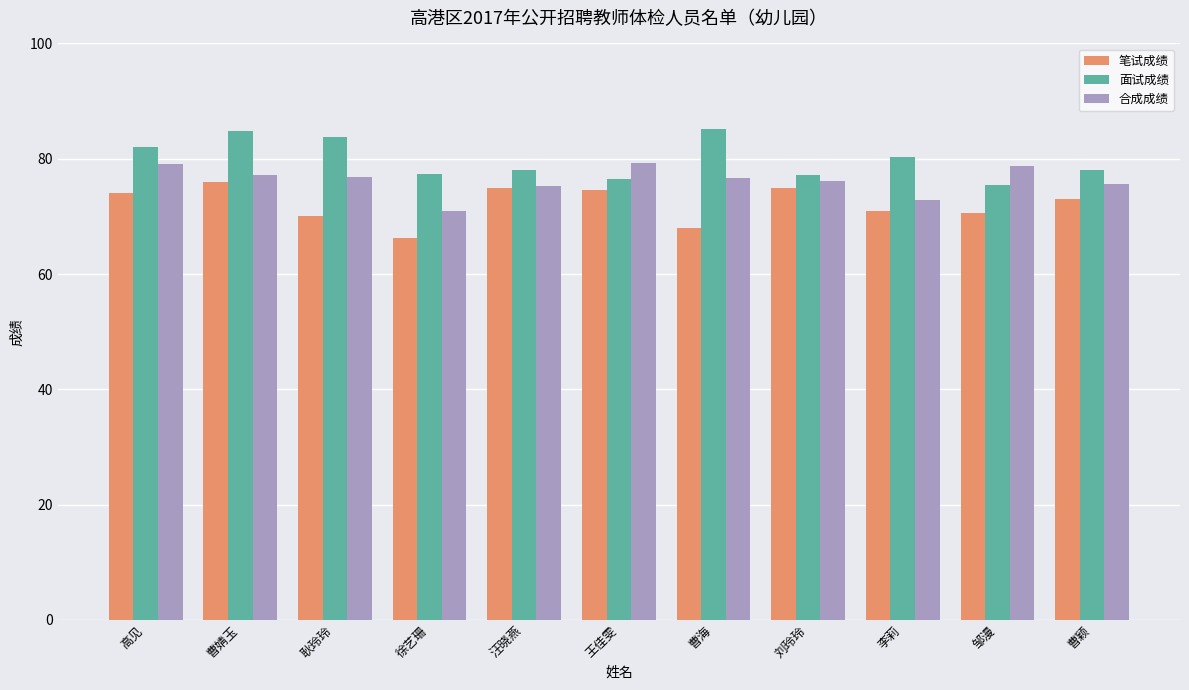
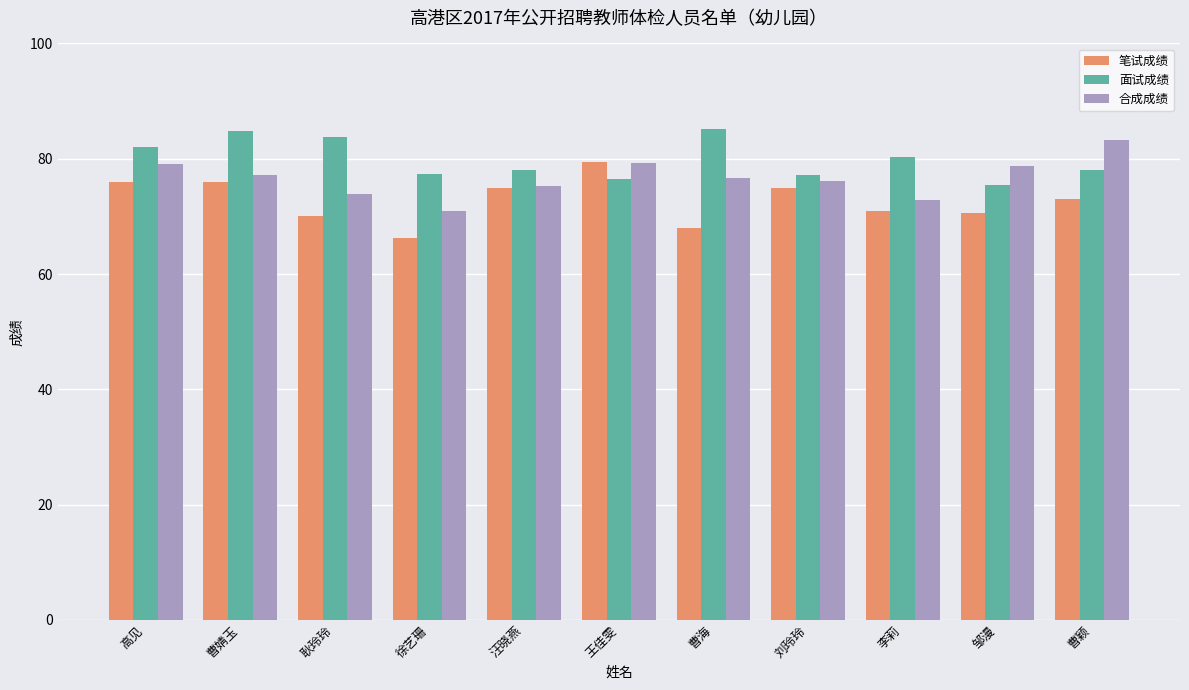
笔试成绩, 高见: 74 -> 76
合成成绩, 耿玲玲: 77 -> 74
笔试成绩, 王佳雯: 75 -> 80
合成成绩, 曹颖: 76 -> 83
